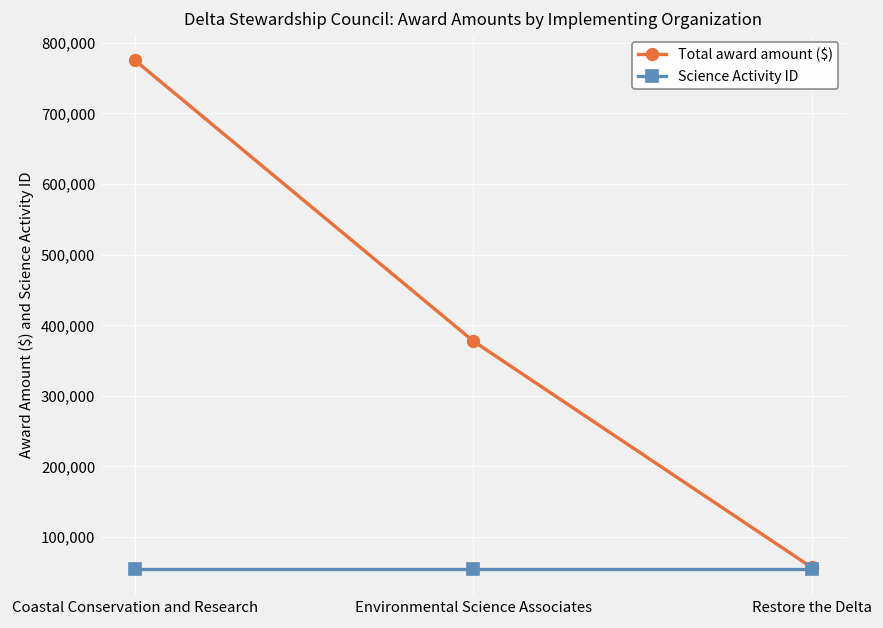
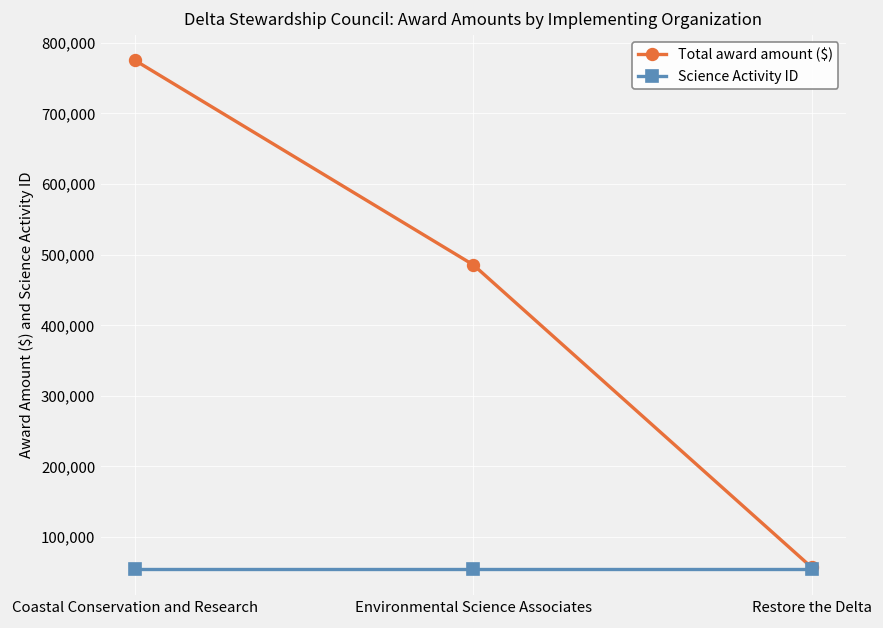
Total award amount ($), Environmental Science Associates: 380,000 -> 490,000
